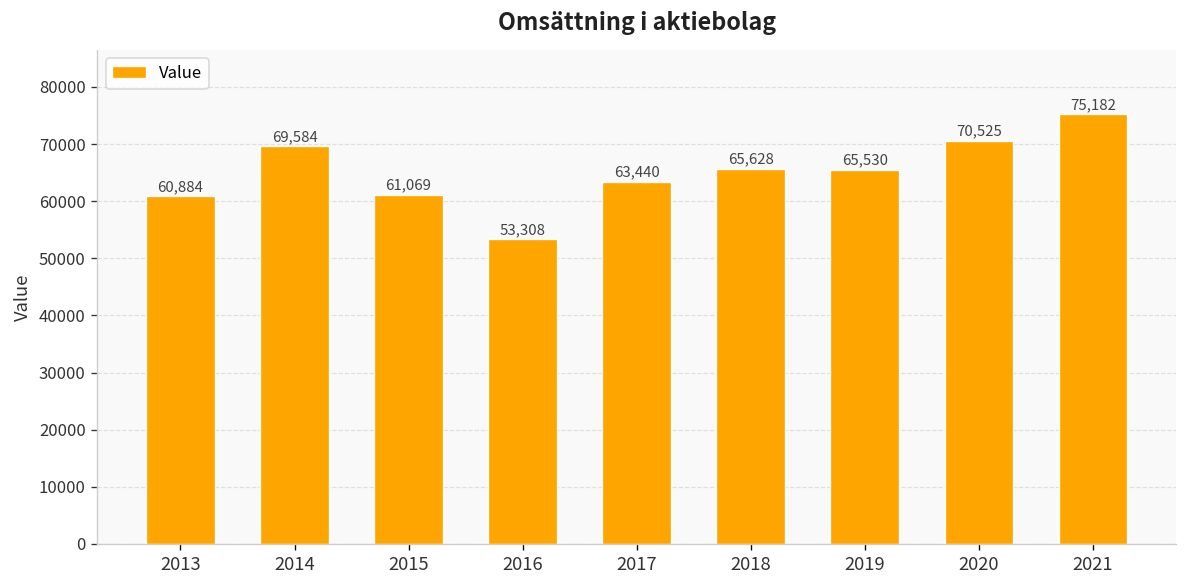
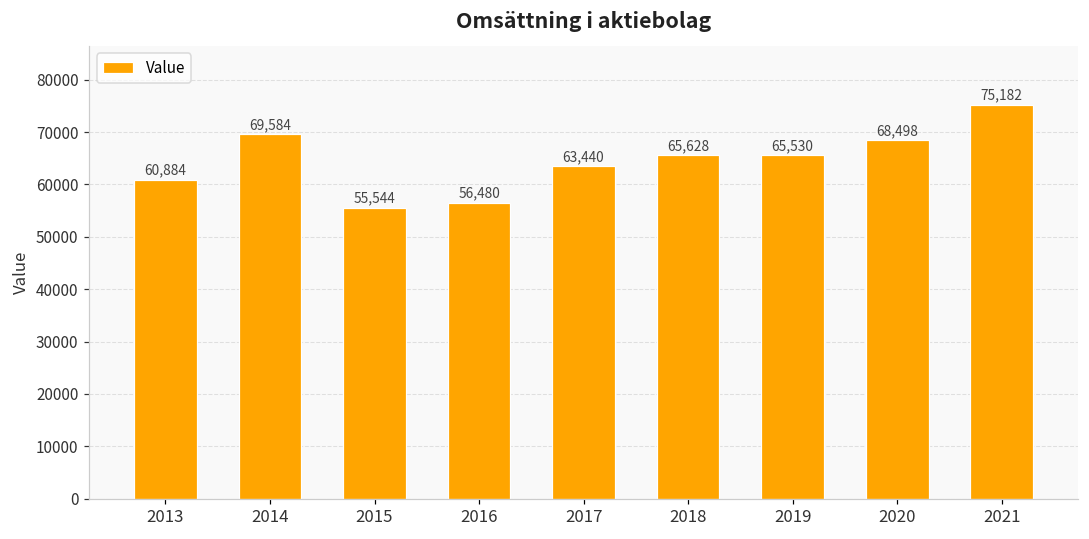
2015: 61,069 -> 55,544
2016: 53,308 -> 56,480
2020: 70,525 -> 68,498
